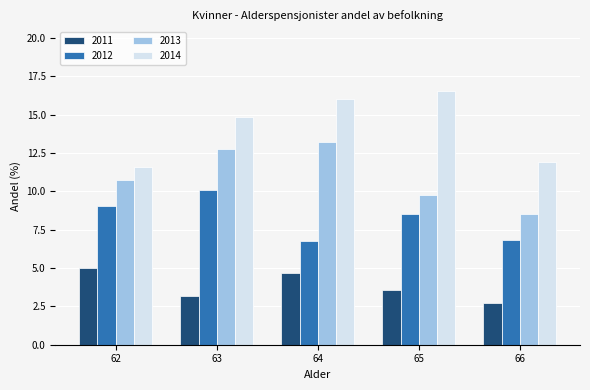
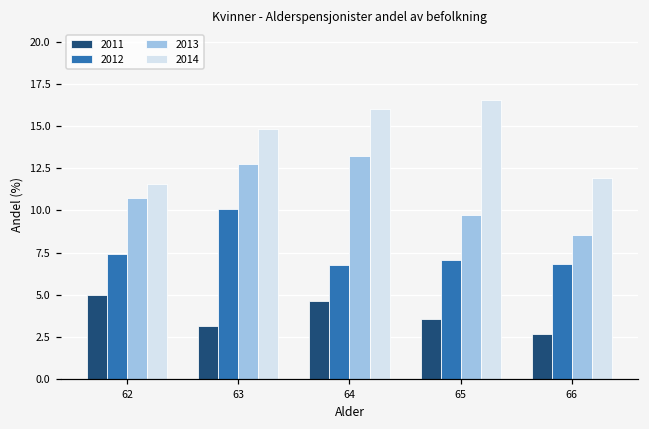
2012, 62: 9.1 -> 7.4
2012, 65: 8.5 -> 7.0
